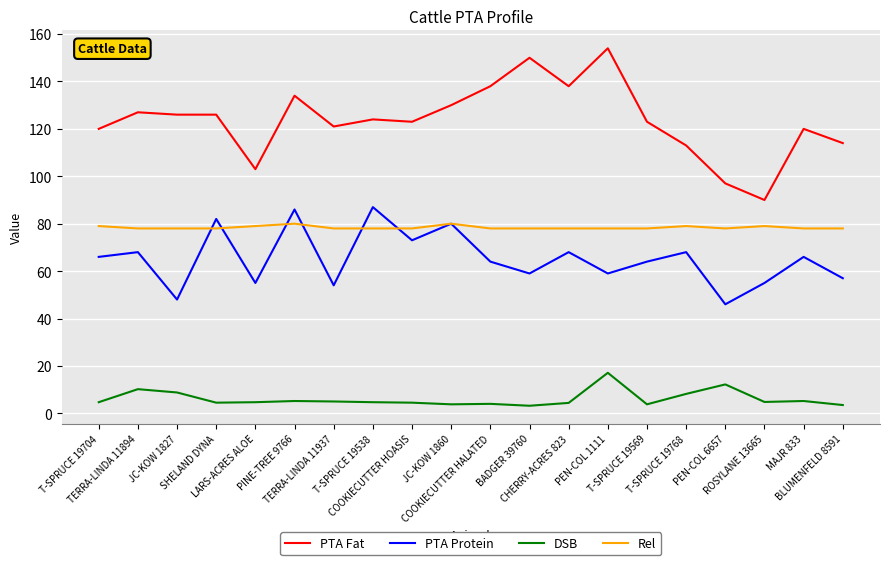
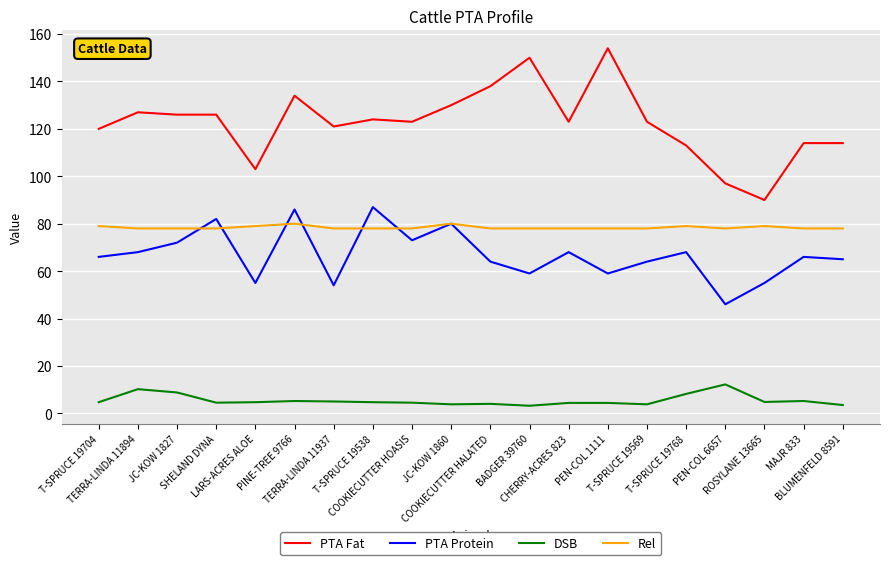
PTA Protein, JC-KOW 1827: 48 -> 72
PTA Fat, CHERRY-ACRES 823: 138 -> 123
DSB, PEN-COL 1111: 17 -> 4
PTA Fat, MAJR 833: 120 -> 114
PTA Protein, BLUMENFELD 8591: 57 -> 65
